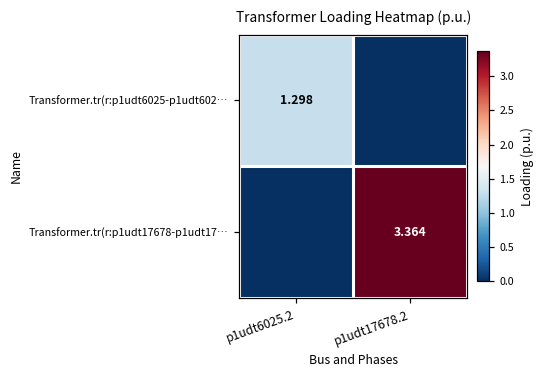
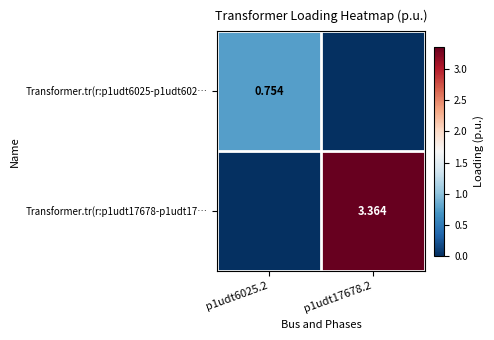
Transformer.tr(r:p1udt6025-p1udt602…, p1udt6025.2: 1.298 -> 0.754
